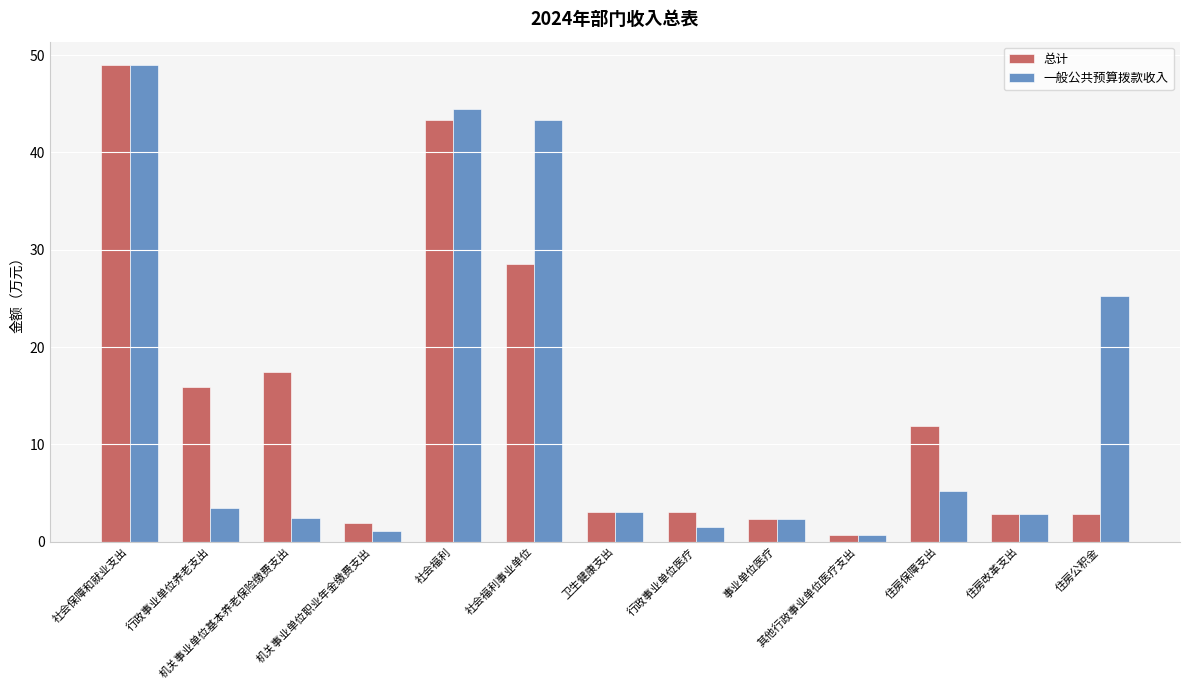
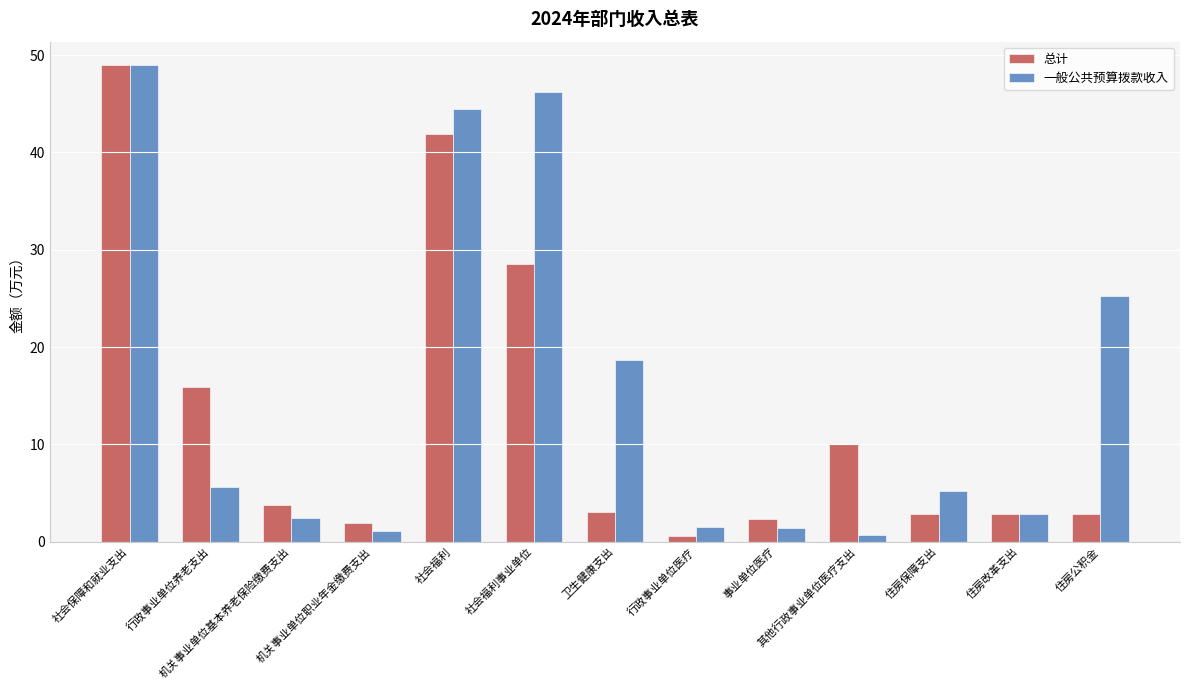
一般公共预算拨款收入, 行政事业单位养老支出: 3 -> 6
总计, 机关事业单位基本养老保险缴费支出: 17 -> 4
总计, 社会福利: 43 -> 42
一般公共预算拨款收入, 社会福利事业单位: 43 -> 46
一般公共预算拨款收入, 卫生健康支出: 3 -> 19
总计, 行政事业单位医疗: 3 -> 1
一般公共预算拨款收入, 事业单位医疗: 2 -> 1
总计, 其他行政事业单位医疗支出: 1 -> 10
总计, 住房保障支出: 12 -> 3
